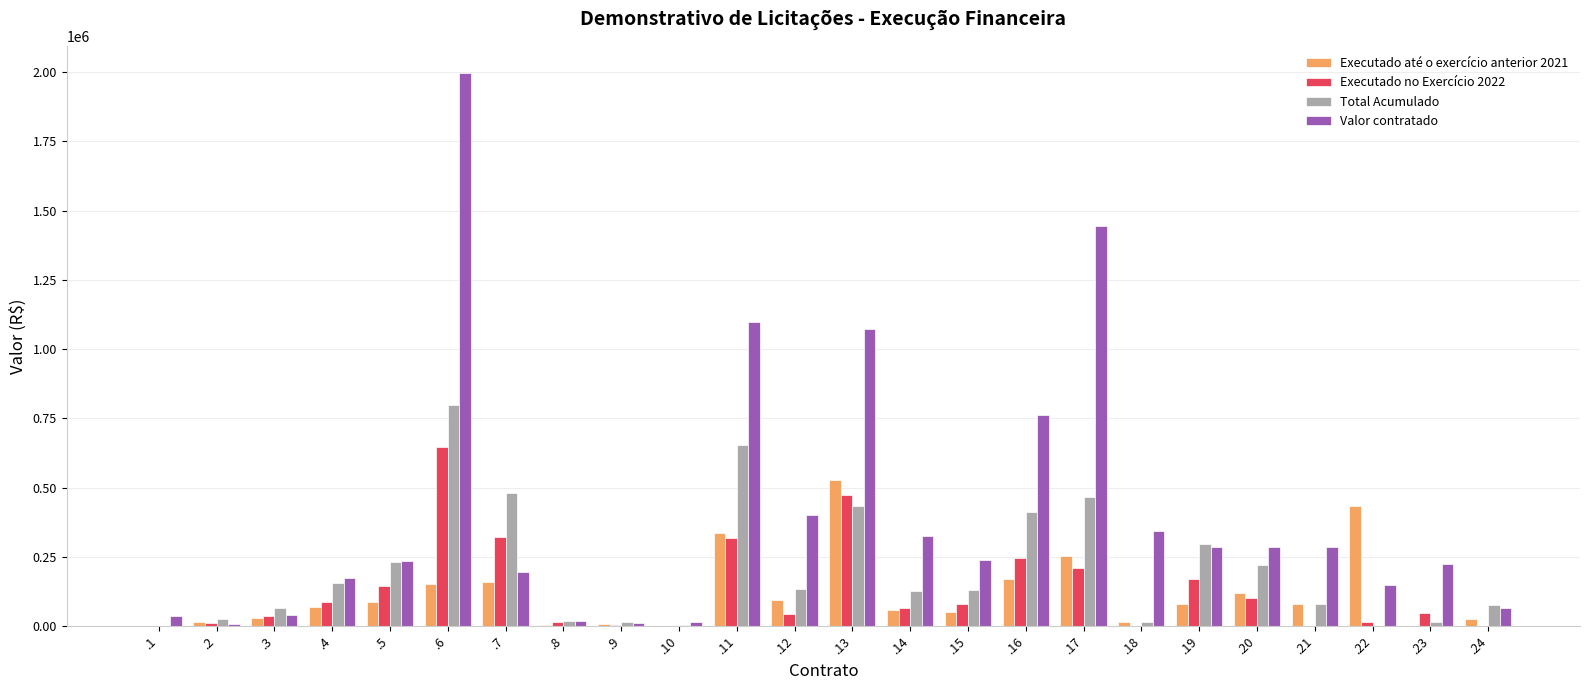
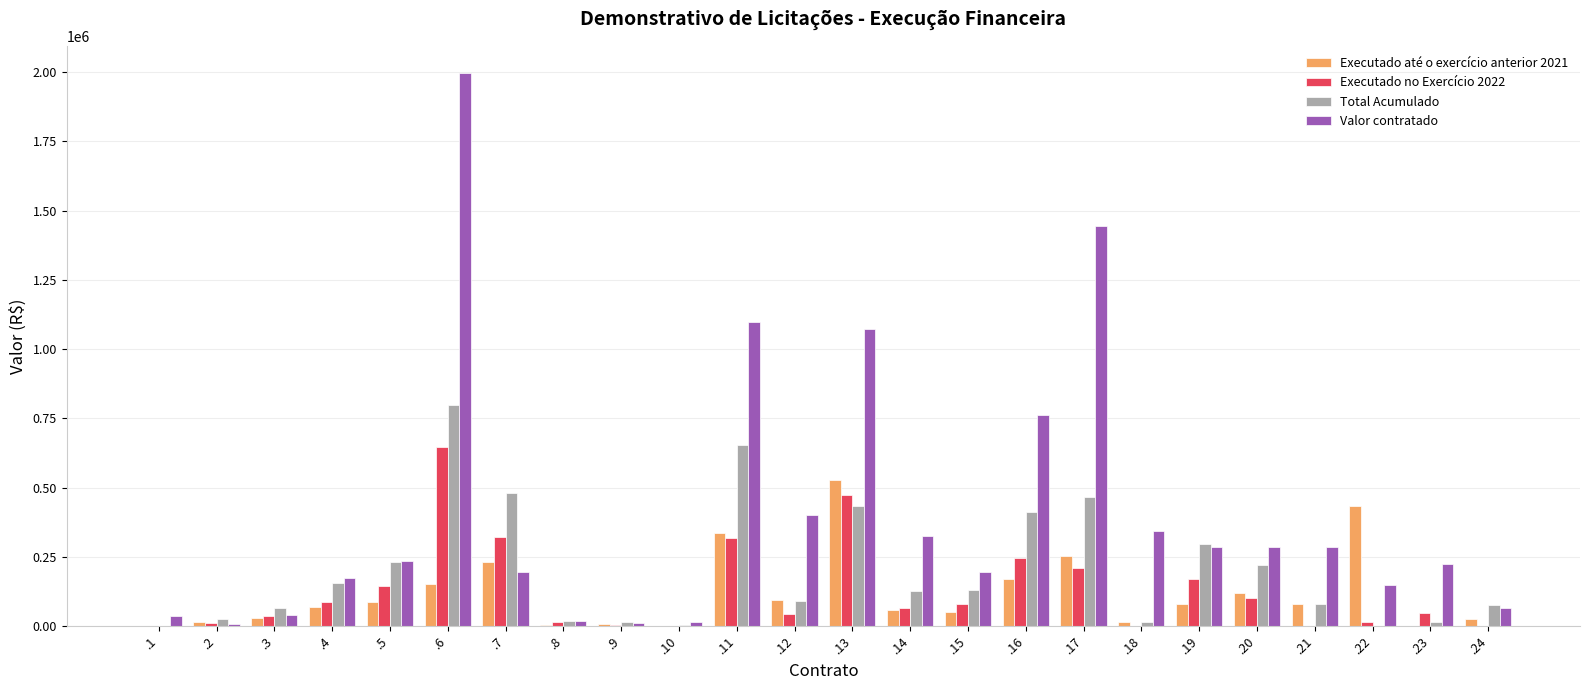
Executado até o exercício anterior 2021, .7: 160000 -> 230000
Total Acumulado, .12: 140000 -> 90000
Valor contratado, .15: 240000 -> 200000
